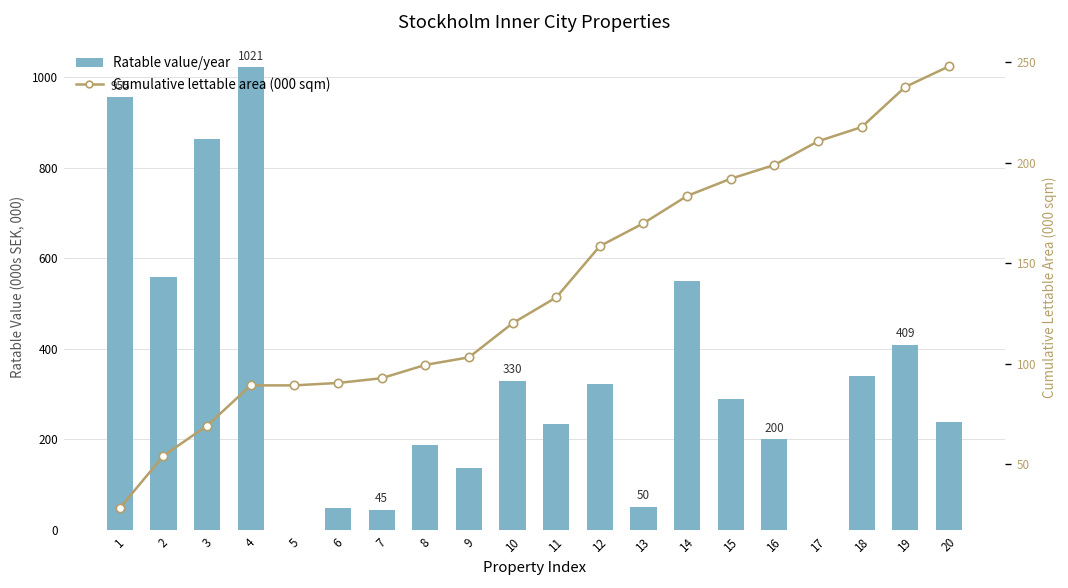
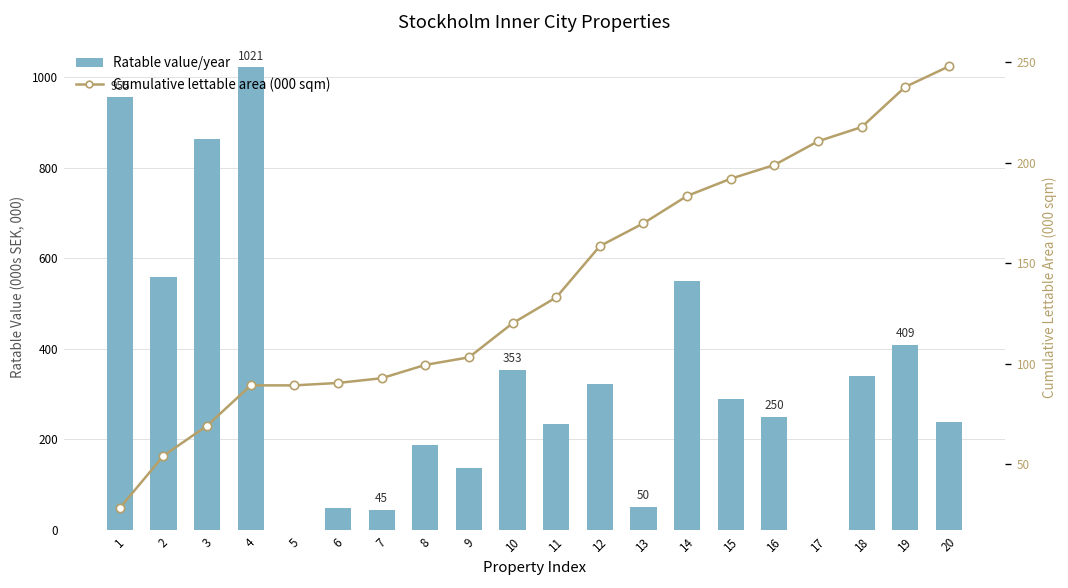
Ratable value/year, 10: 330 -> 353
Ratable value/year, 16: 200 -> 250
